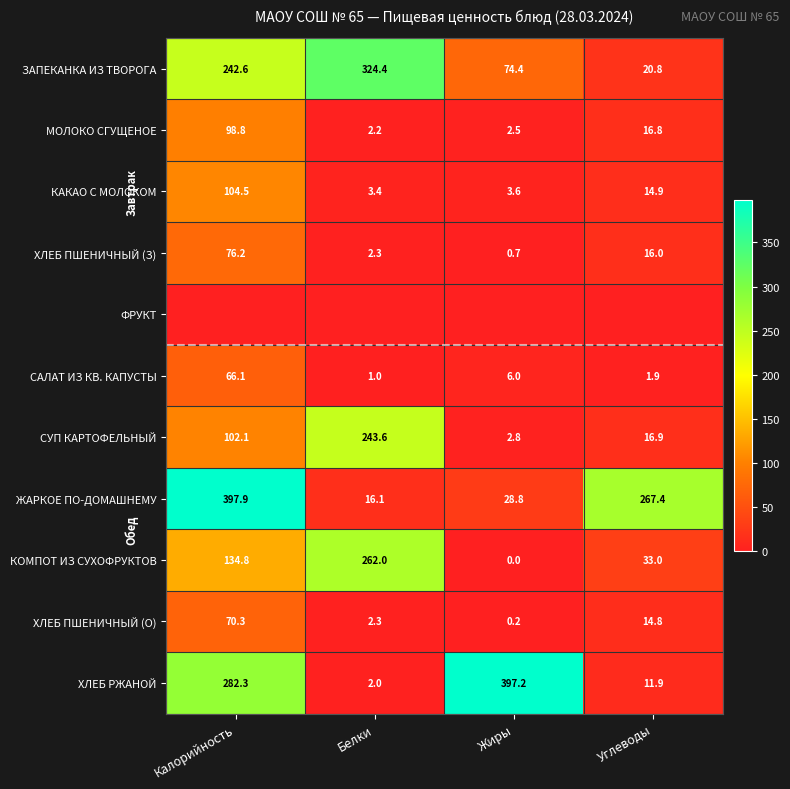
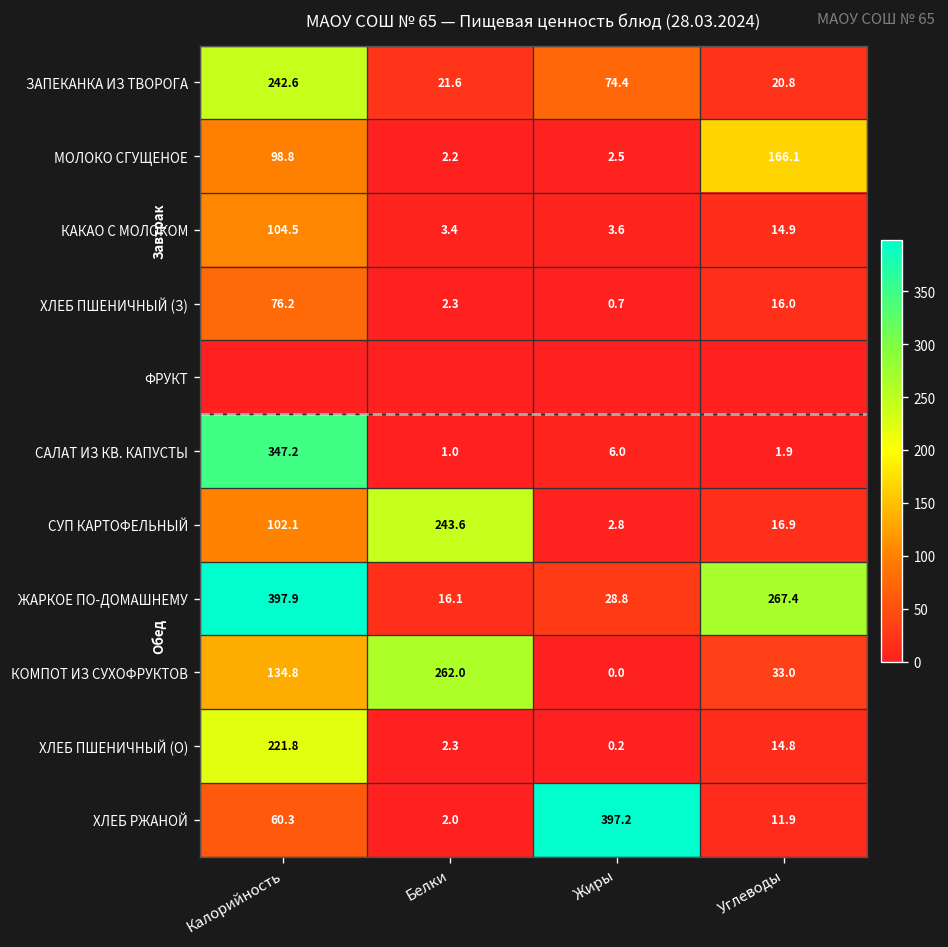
ЗАПЕКАНКА ИЗ ТВОРОГА, Белки: 324.4 -> 21.6
МОЛОКО СГУЩЕНОЕ, Углеводы: 16.8 -> 166.1
САЛАТ ИЗ КВ. КАПУСТЫ, Калорийность: 66.1 -> 347.2
ХЛЕБ ПШЕНИЧНЫЙ (О), Калорийность: 70.3 -> 221.8
ХЛЕБ РЖАНОЙ, Калорийность: 282.3 -> 60.3
